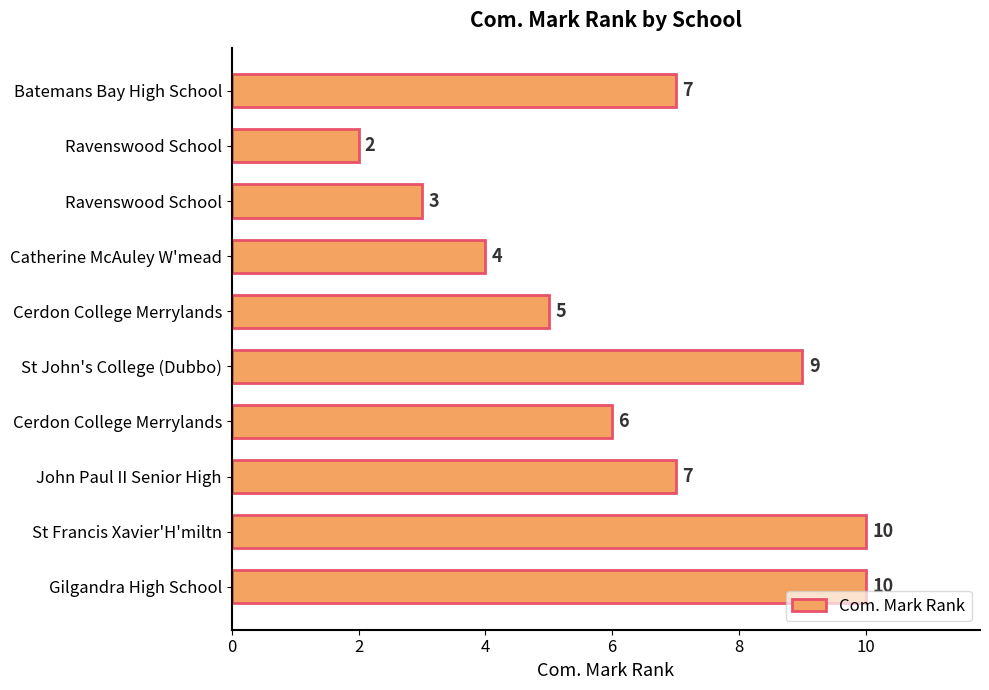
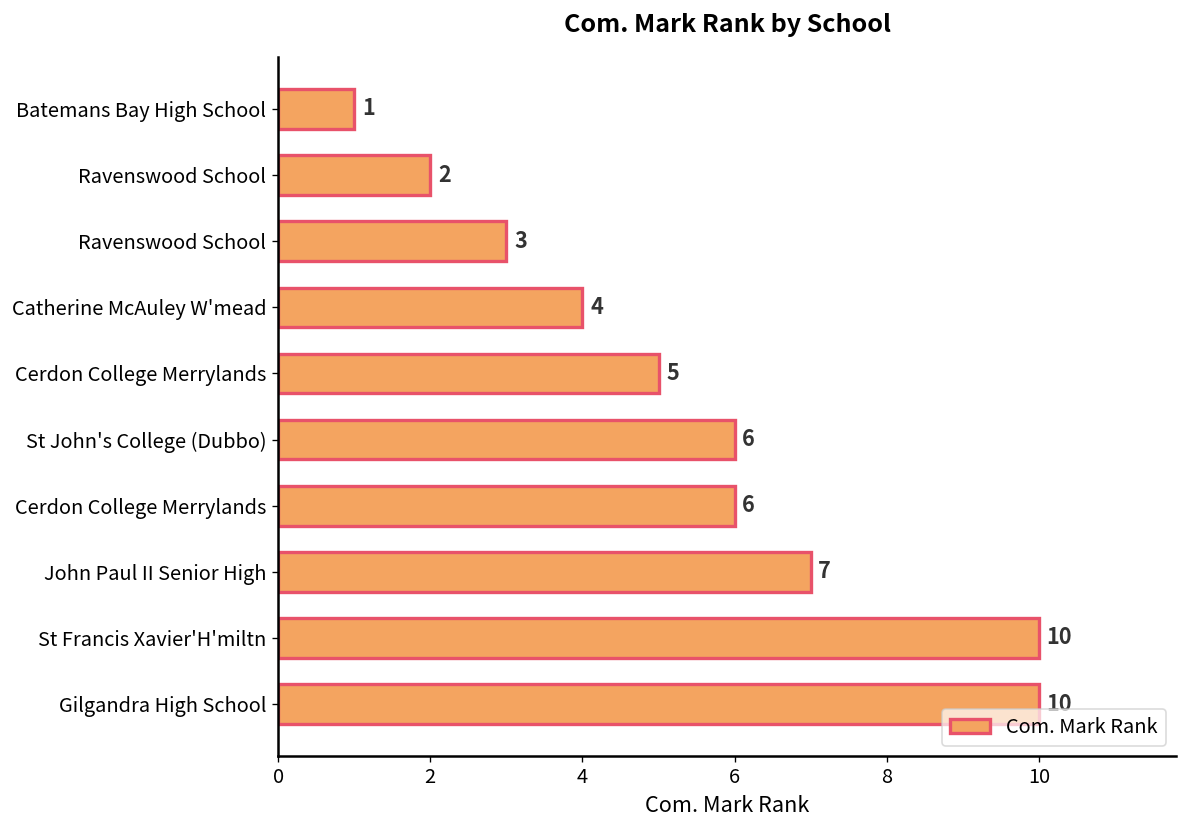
Batemans Bay High School: 7 -> 1
St John's College (Dubbo): 9 -> 6
